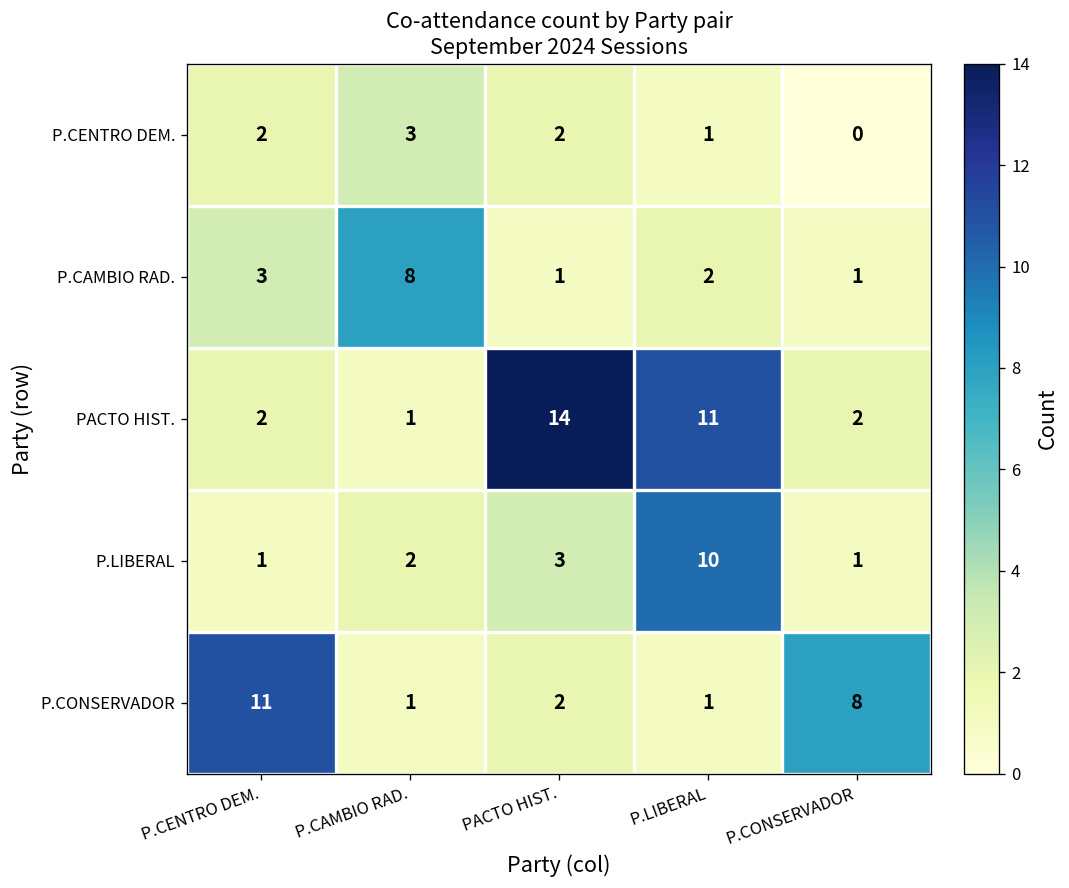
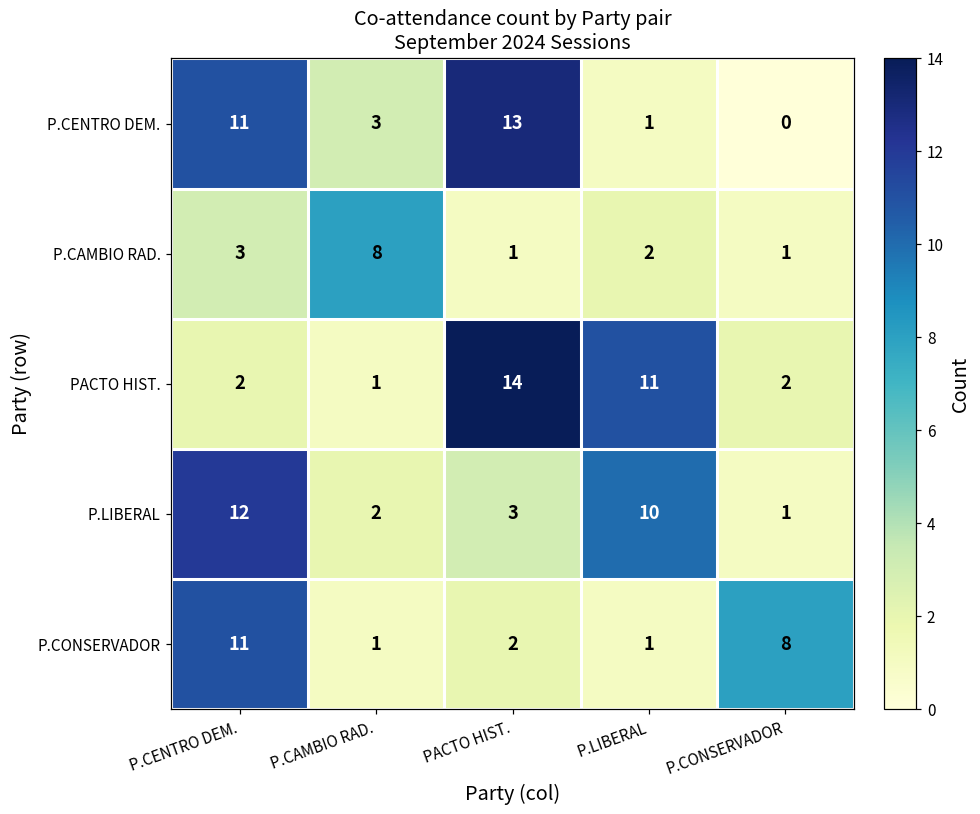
P.CENTRO DEM., P.CENTRO DEM.: 2 -> 11
P.CENTRO DEM., PACTO HIST.: 2 -> 13
P.LIBERAL, P.CENTRO DEM.: 1 -> 12
